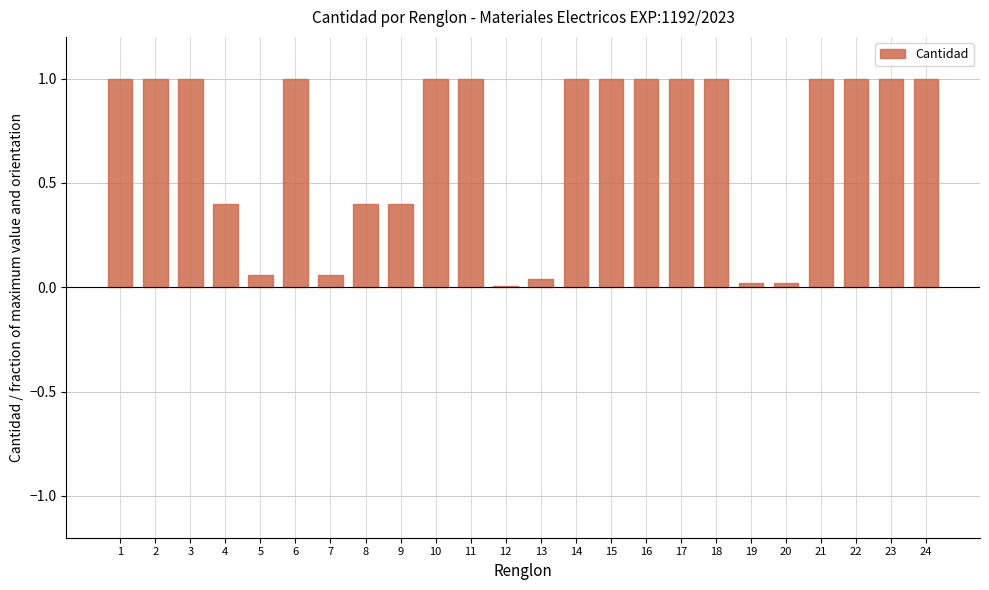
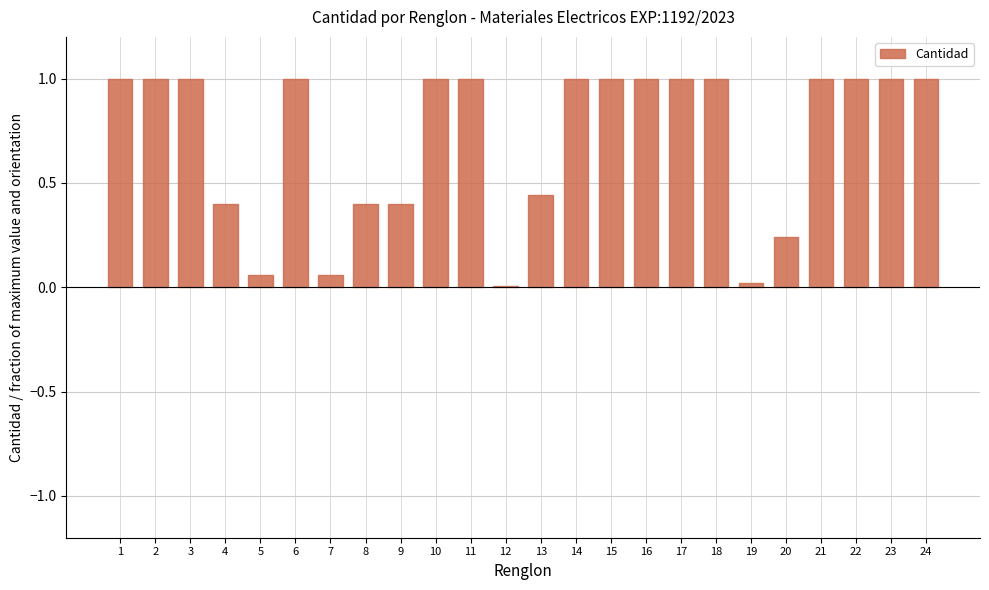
13: 0.04 -> 0.44
20: 0.02 -> 0.24
